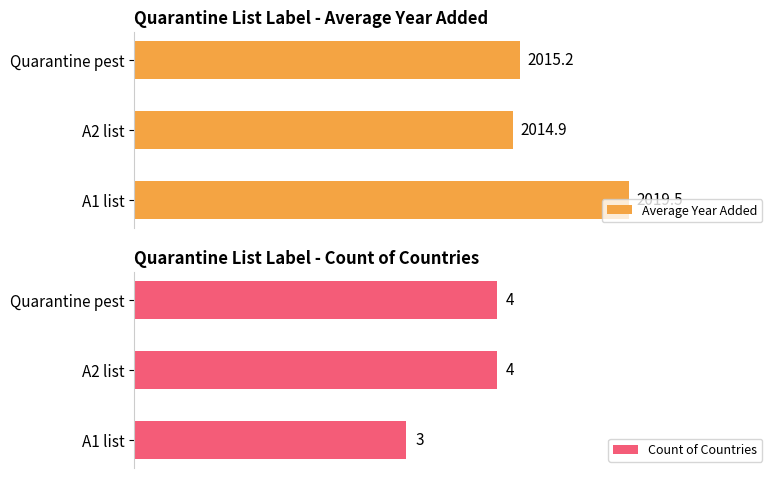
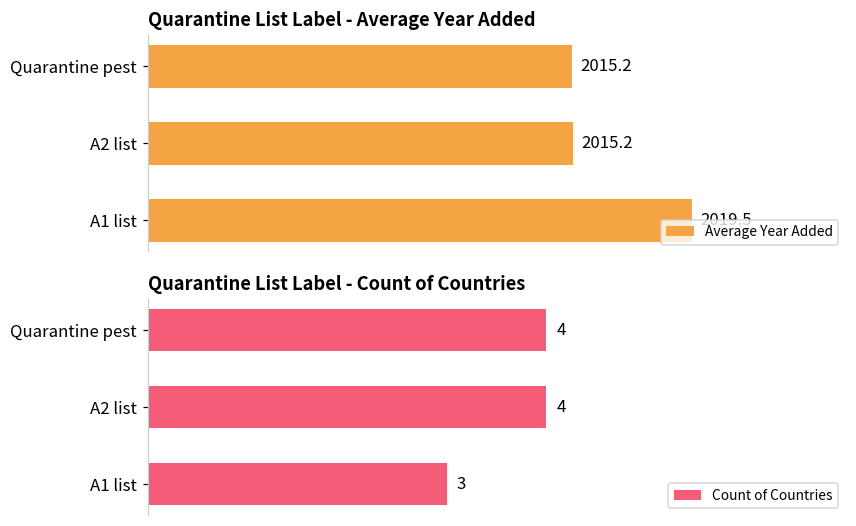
Quarantine List Label - Average Year Added, A2 list: 2014.9 -> 2015.2
